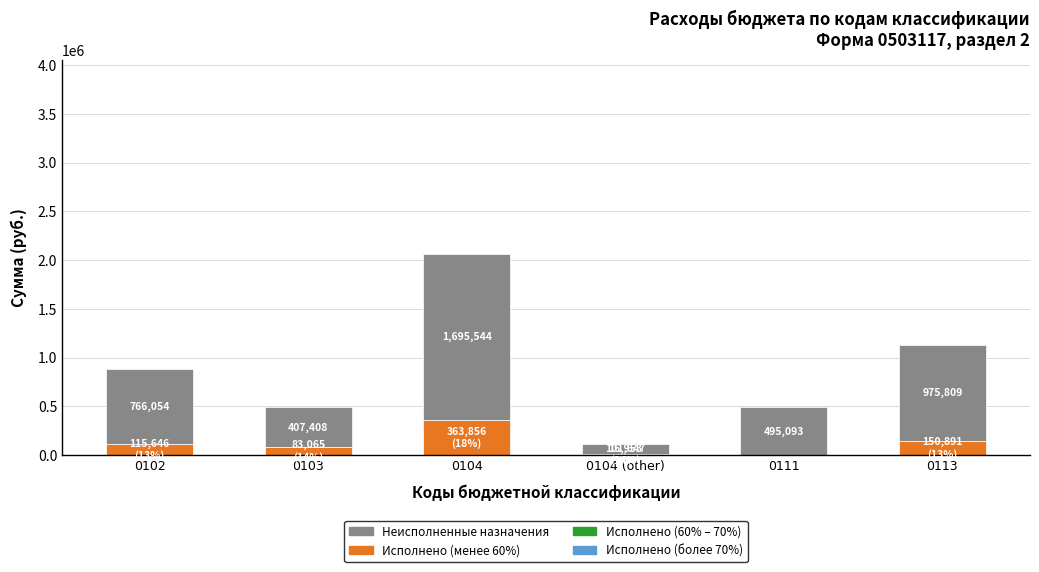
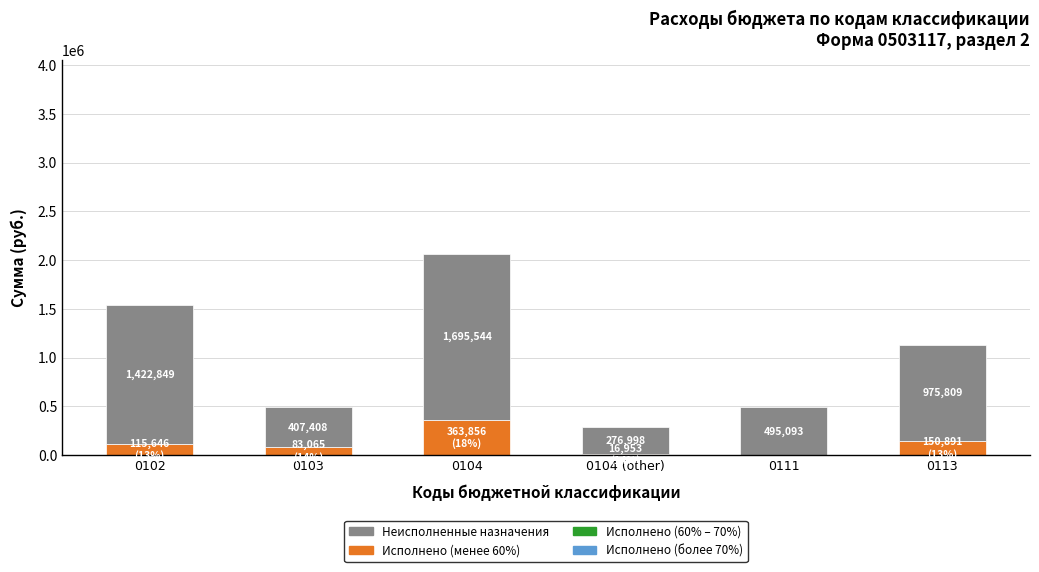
Неисполненные назначения, 0102: 766,054 -> 1,422,849
Неисполненные назначения, 0104 (other): 100000 -> 300000
